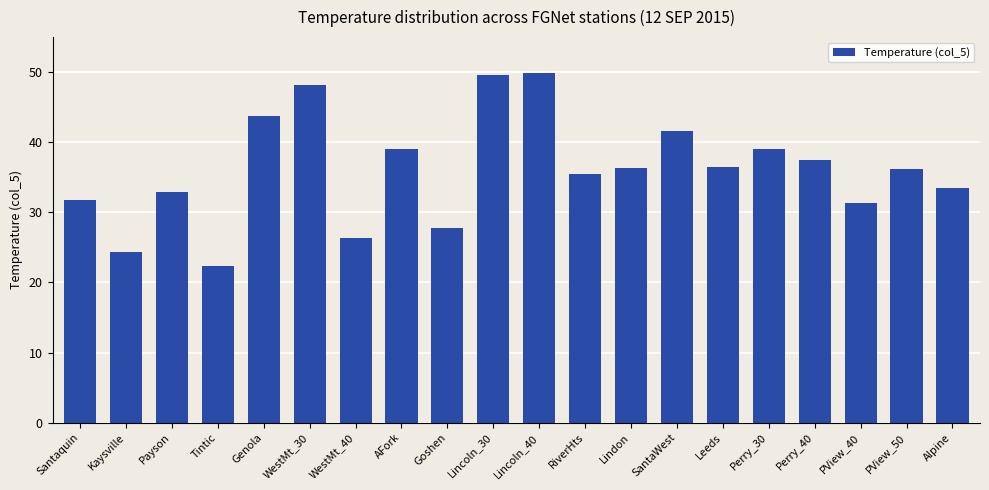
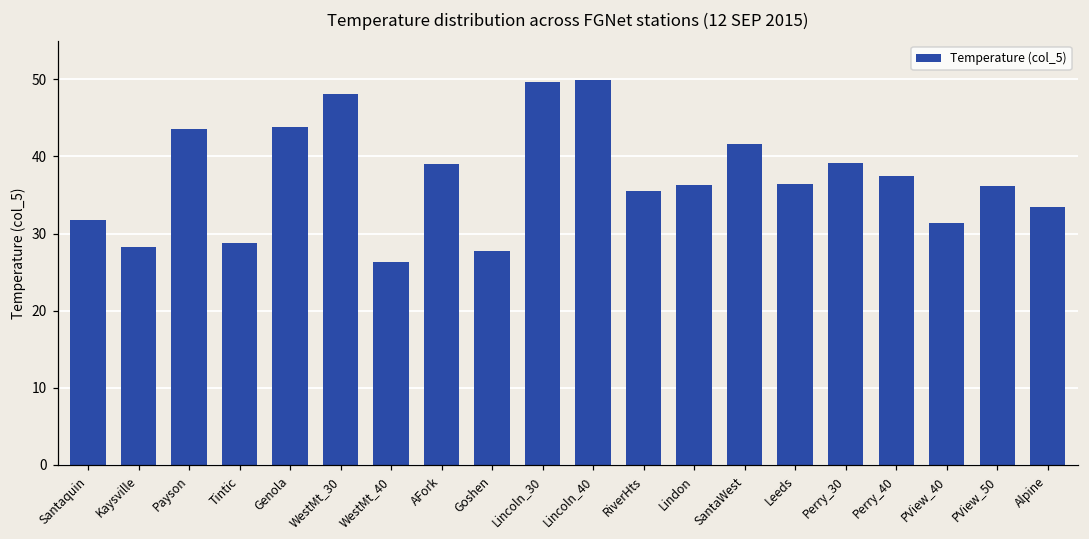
Kaysville: 24 -> 28
Payson: 33 -> 44
Tintic: 22 -> 29
